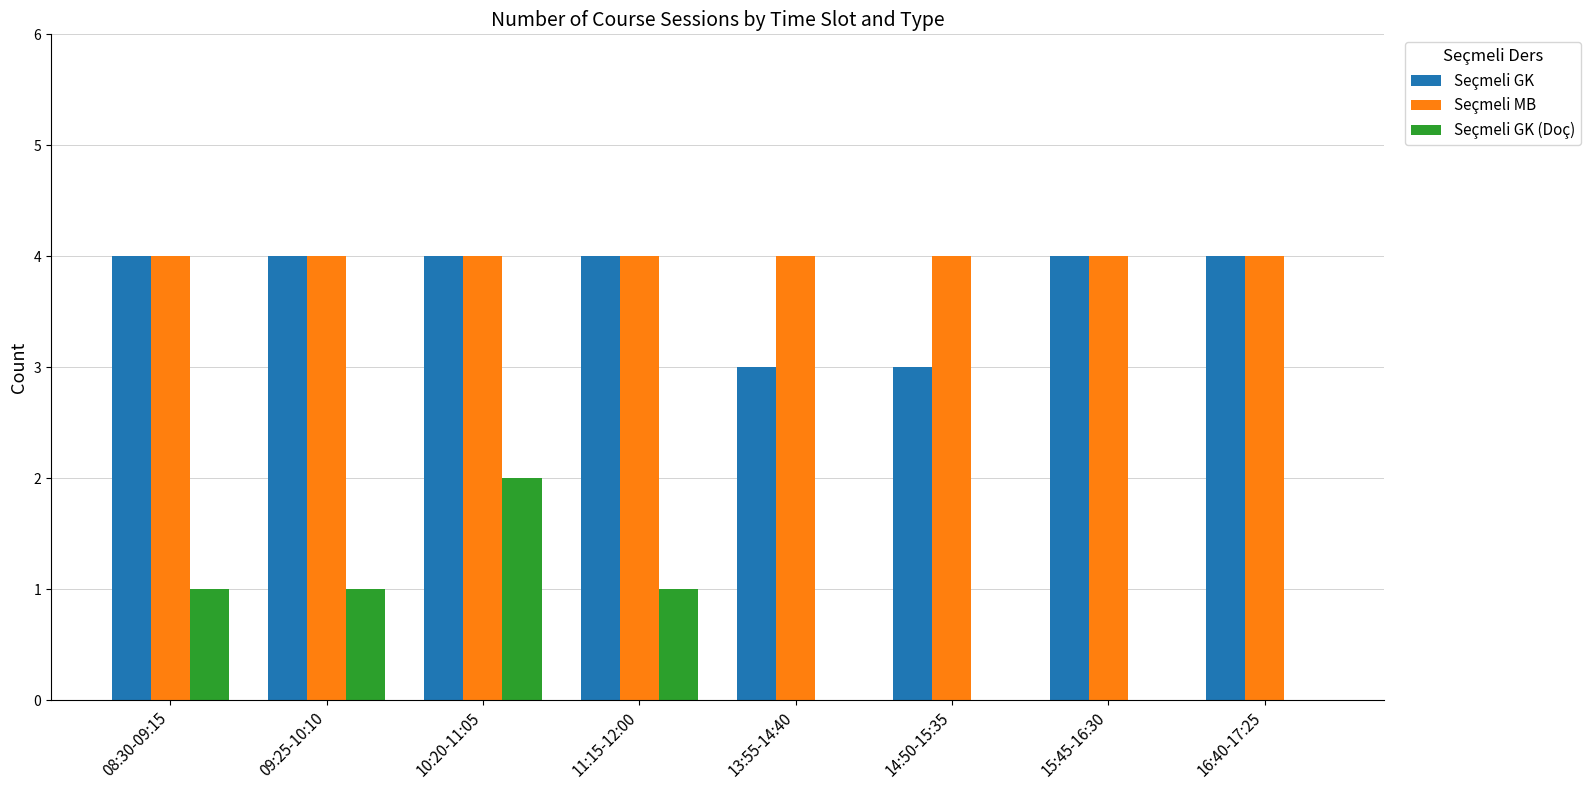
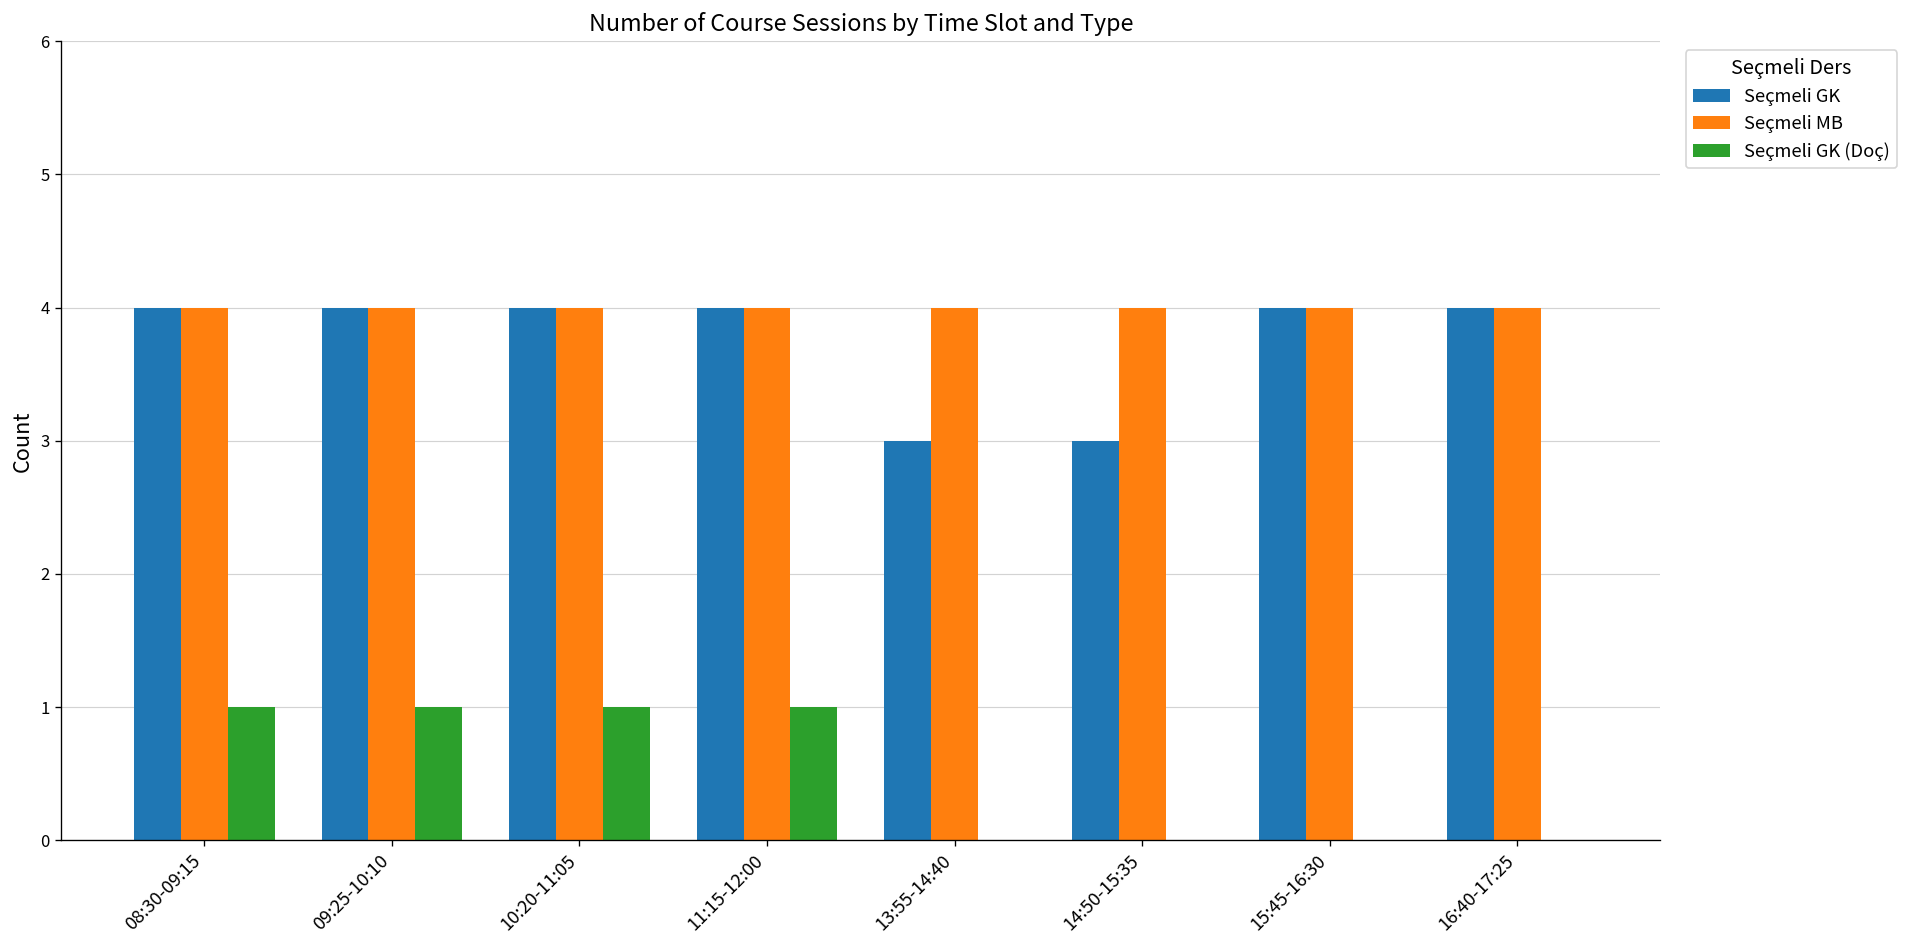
Seçmeli GK (Doç), 10:20-11:05: 2 -> 1
